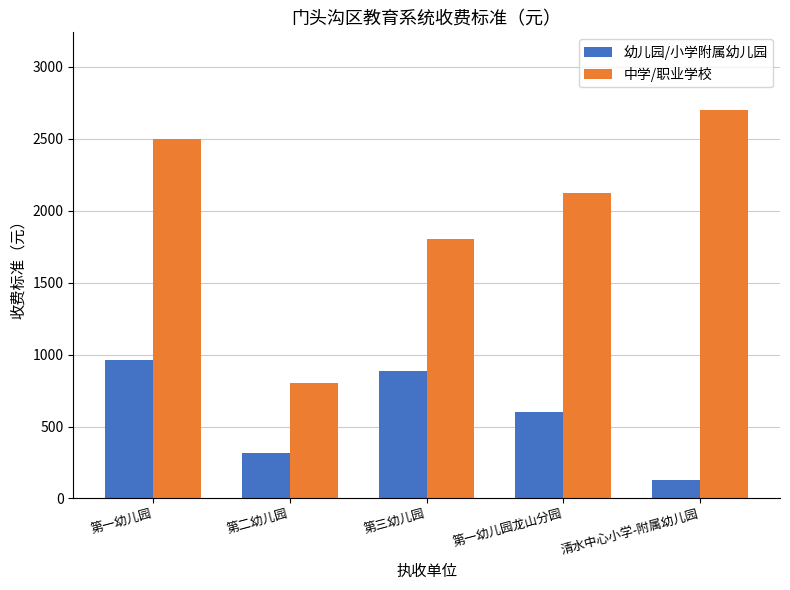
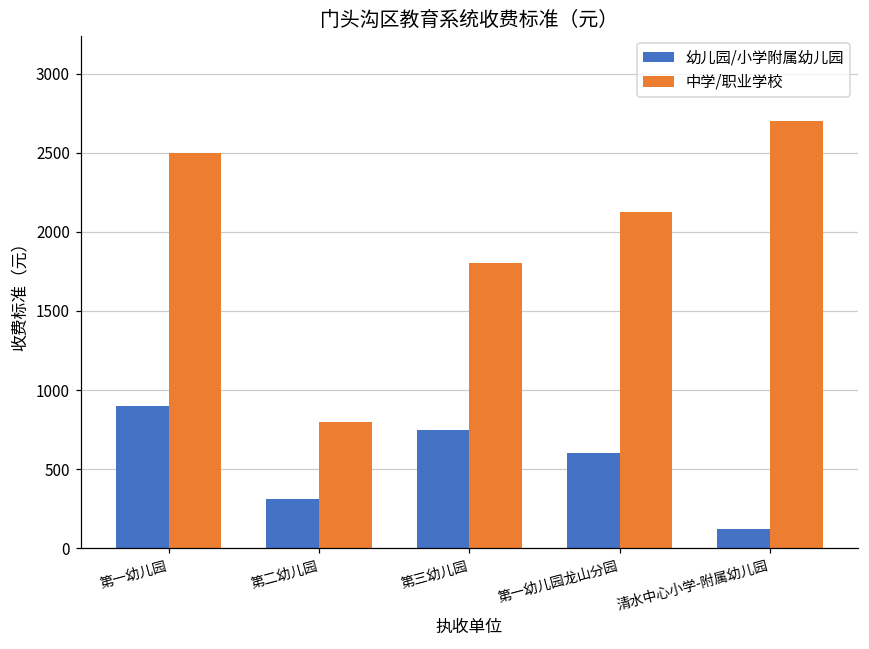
幼儿园/小学附属幼儿园, 第一幼儿园: 960 -> 900
幼儿园/小学附属幼儿园, 第三幼儿园: 880 -> 750
